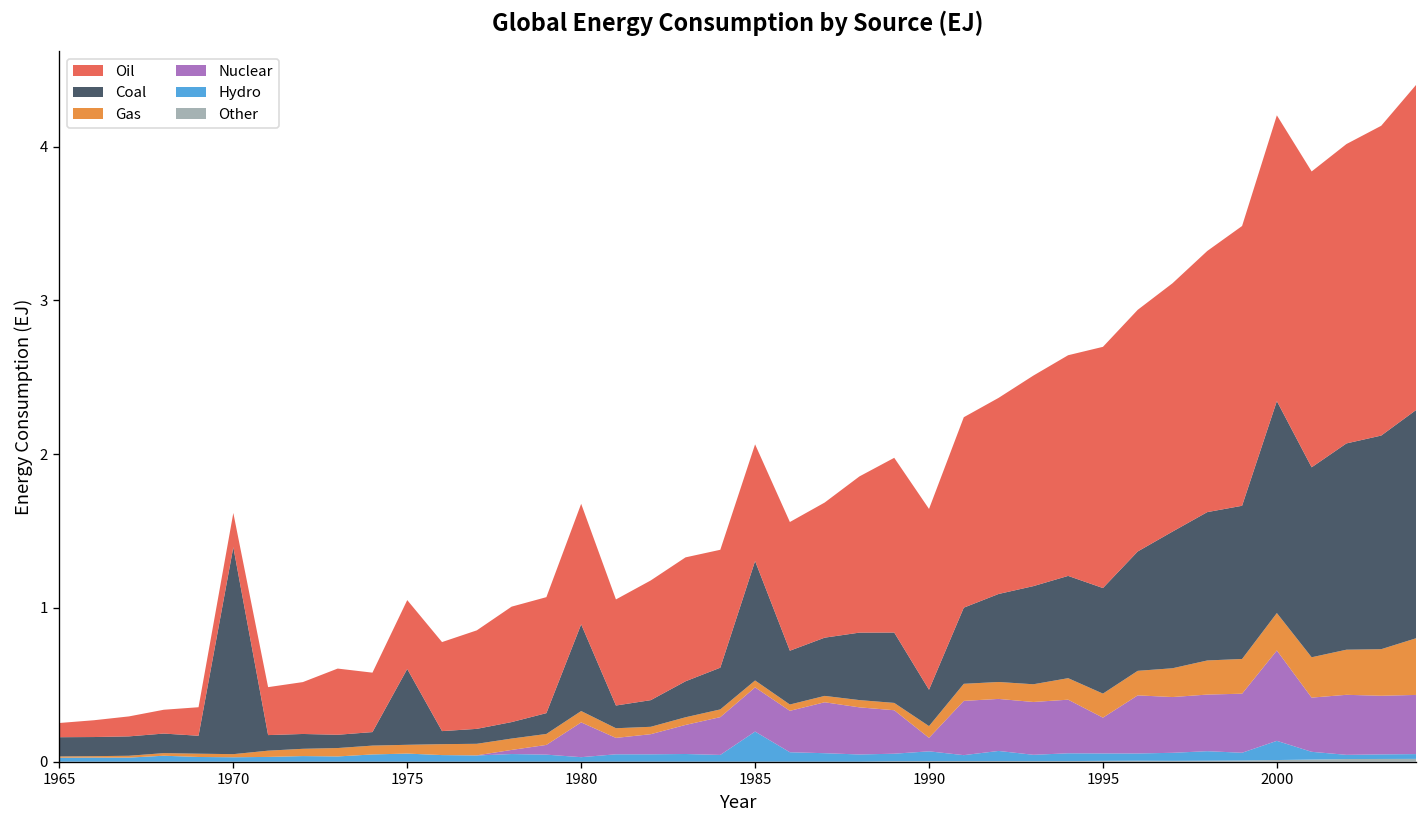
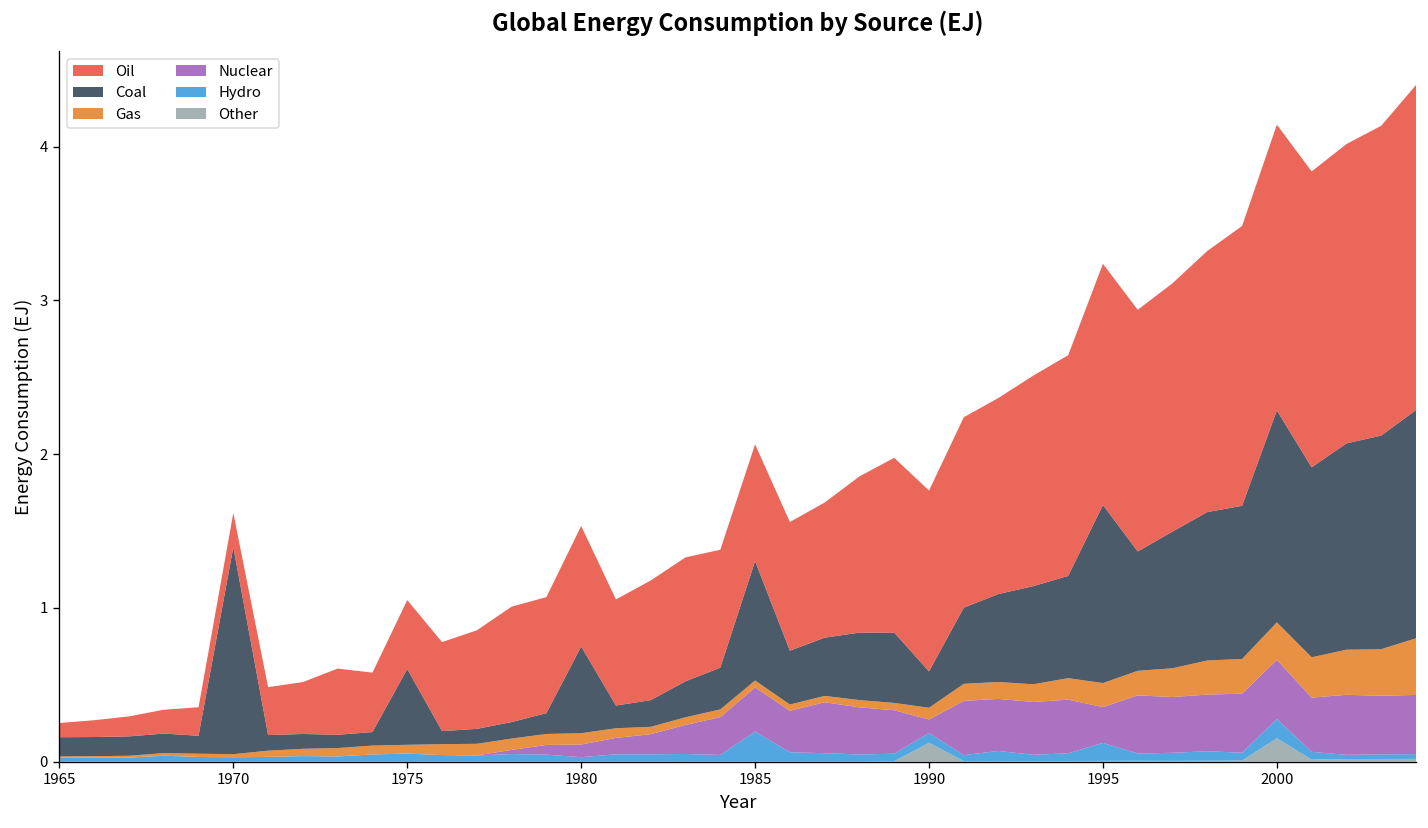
Nuclear, 1980: 0.23 -> 0.08
Other, 1990: 0.00 -> 0.12
Hydro, 1995: 0.05 -> 0.12
Coal, 1995: 0.69 -> 1.16
Other, 2000: 0.01 -> 0.15
Nuclear, 2000: 0.59 -> 0.39
